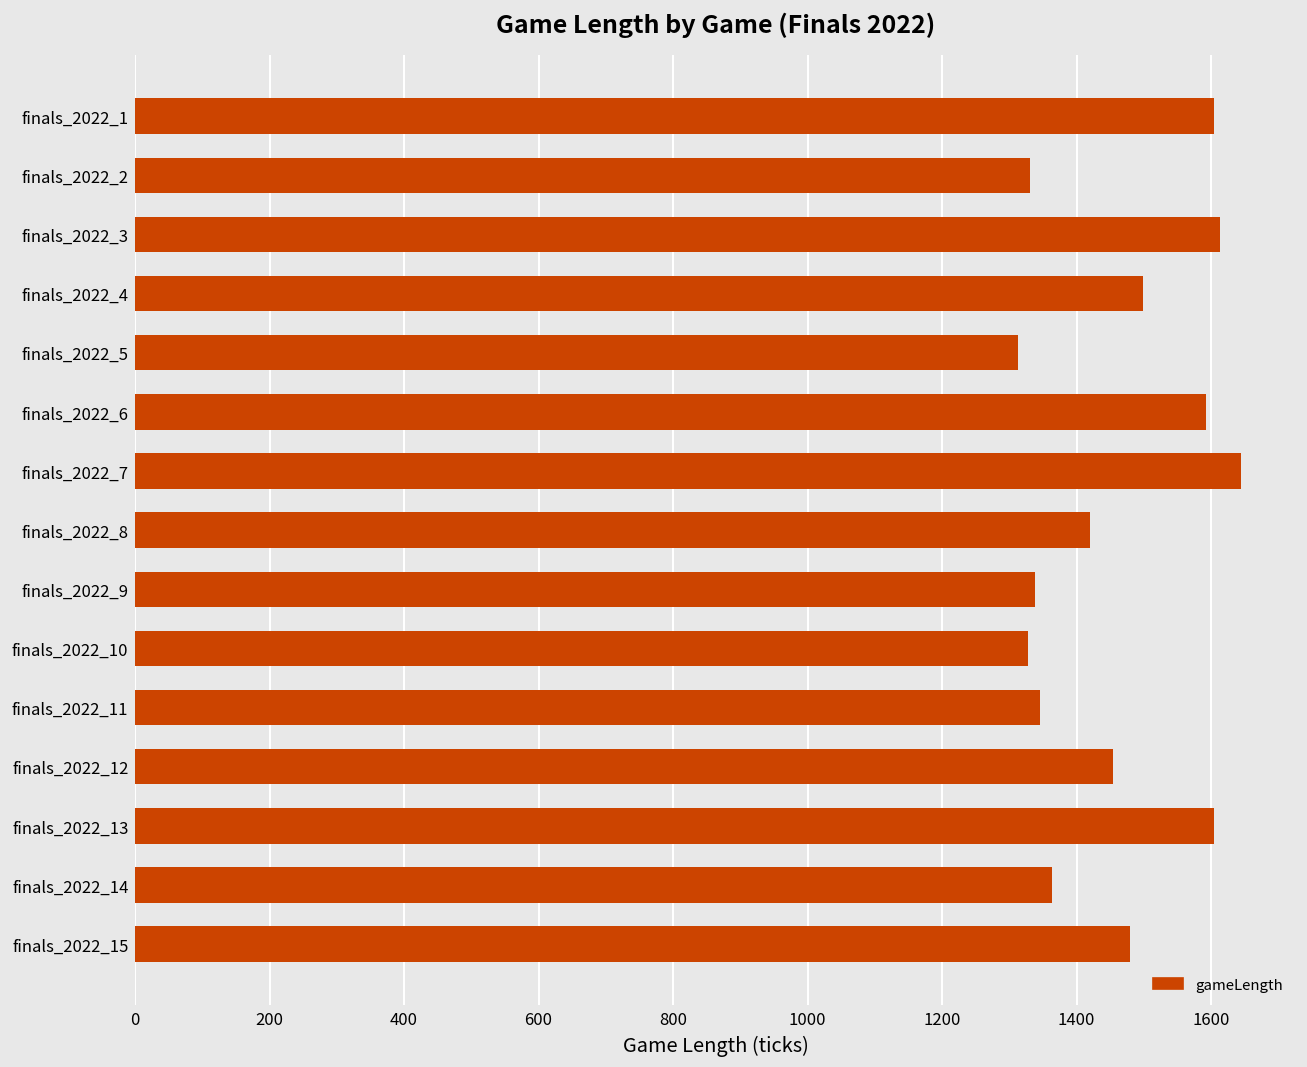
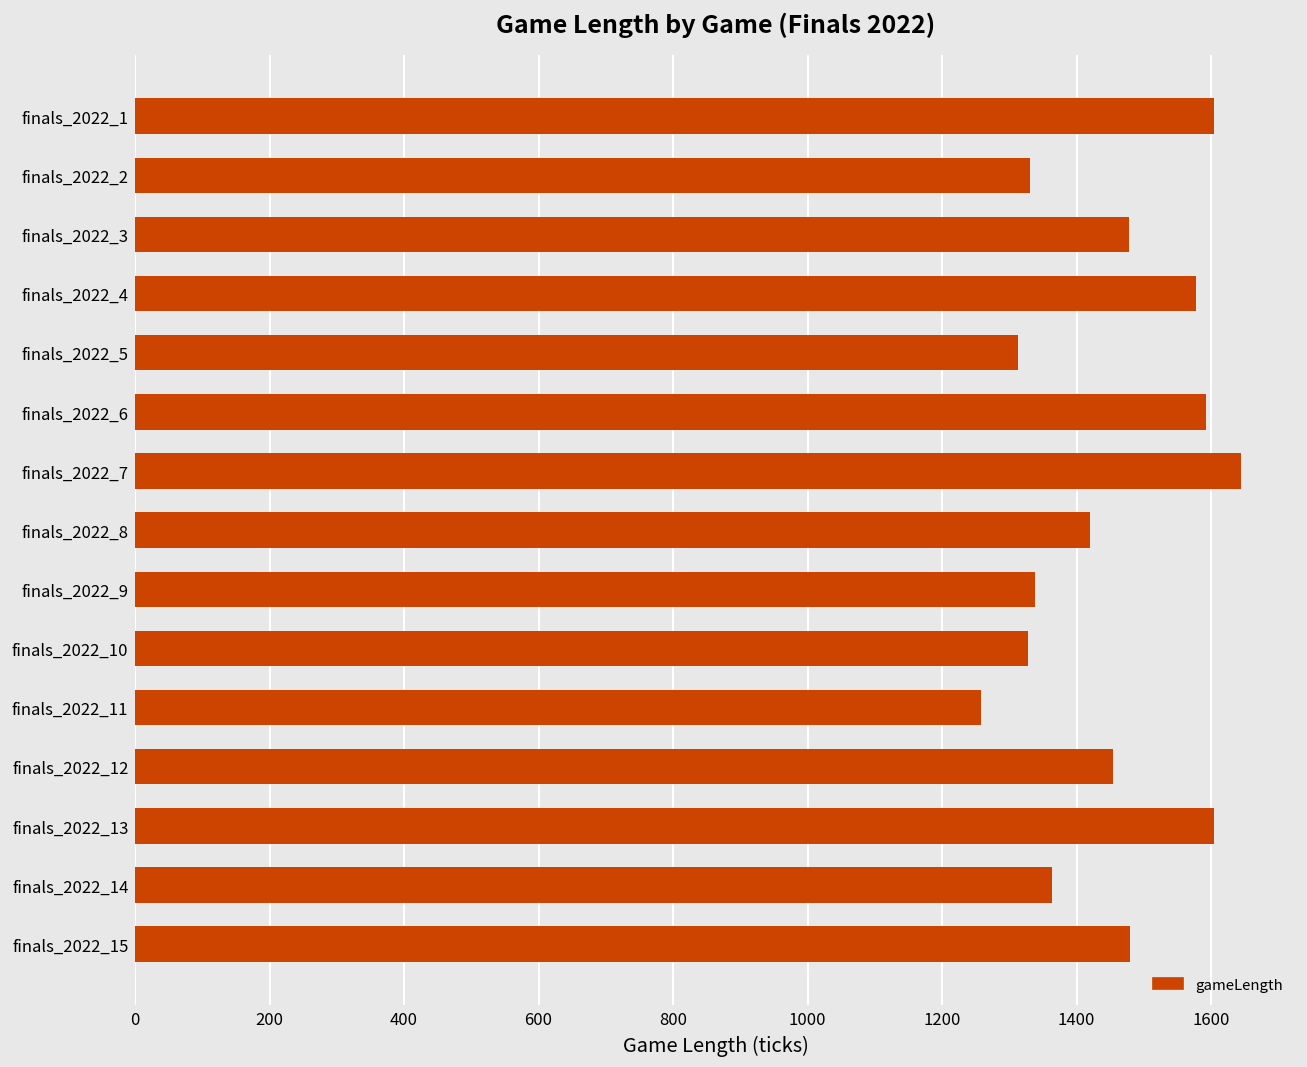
finals_2022_3: 1610 -> 1480
finals_2022_4: 1500 -> 1580
finals_2022_11: 1350 -> 1260
